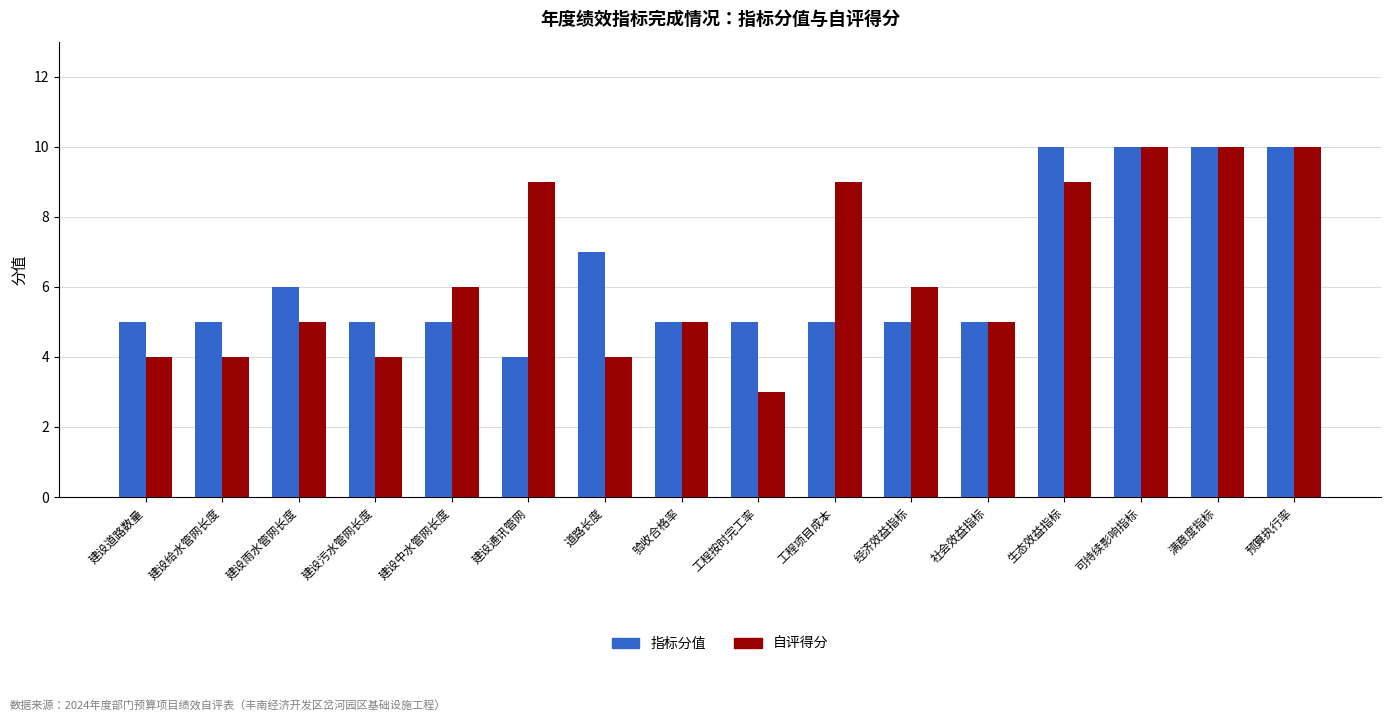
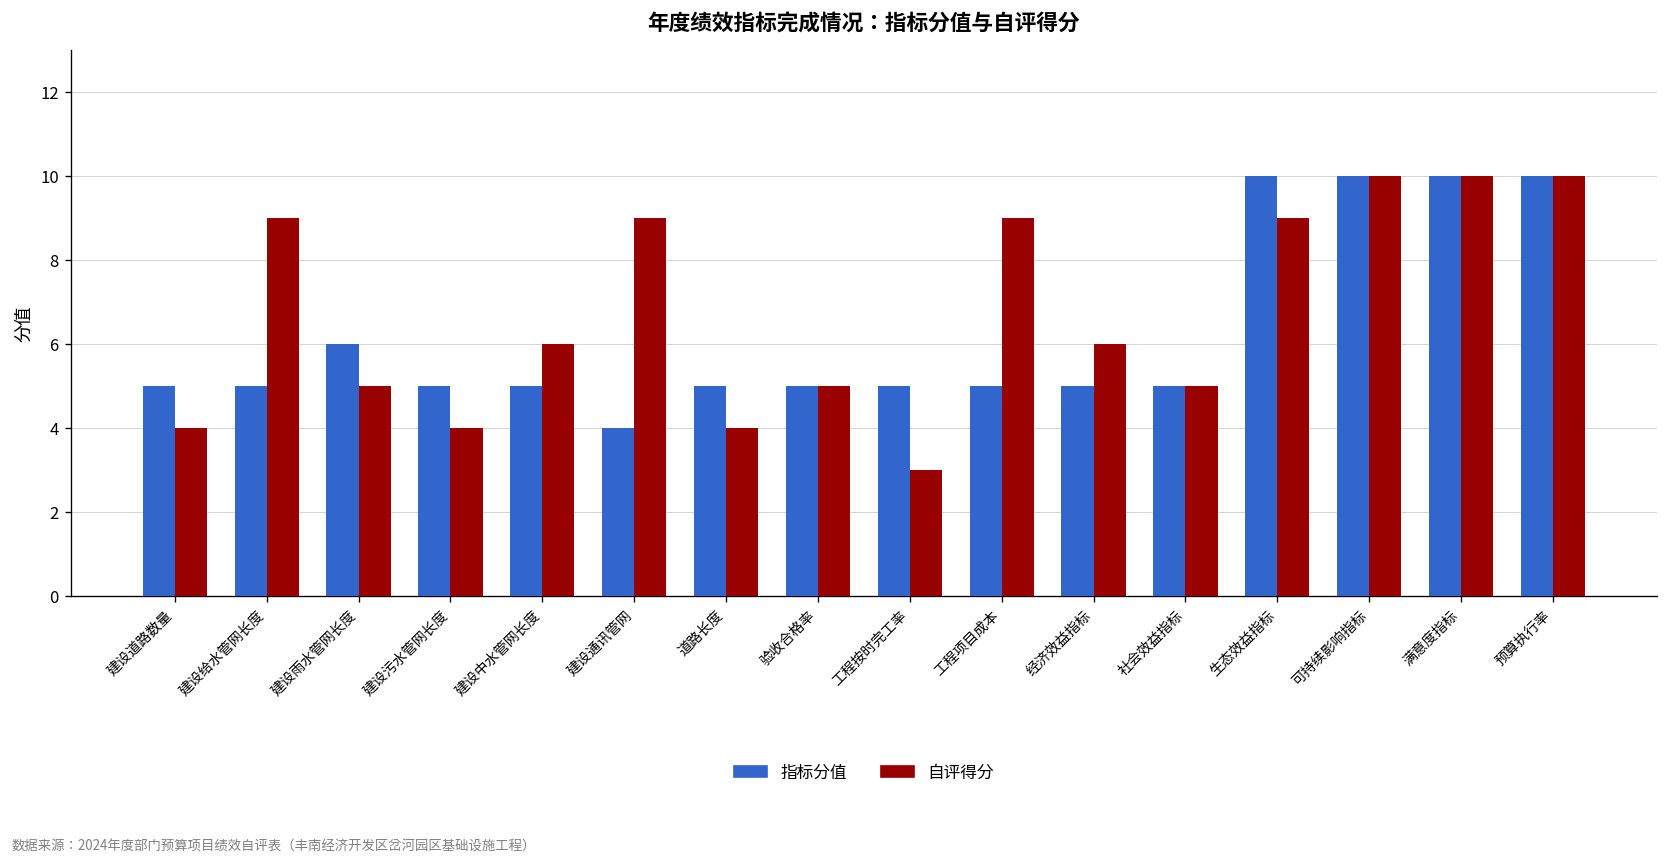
自评得分, 建设给水管网长度: 4 -> 9
指标分值, 道路长度: 7 -> 5
